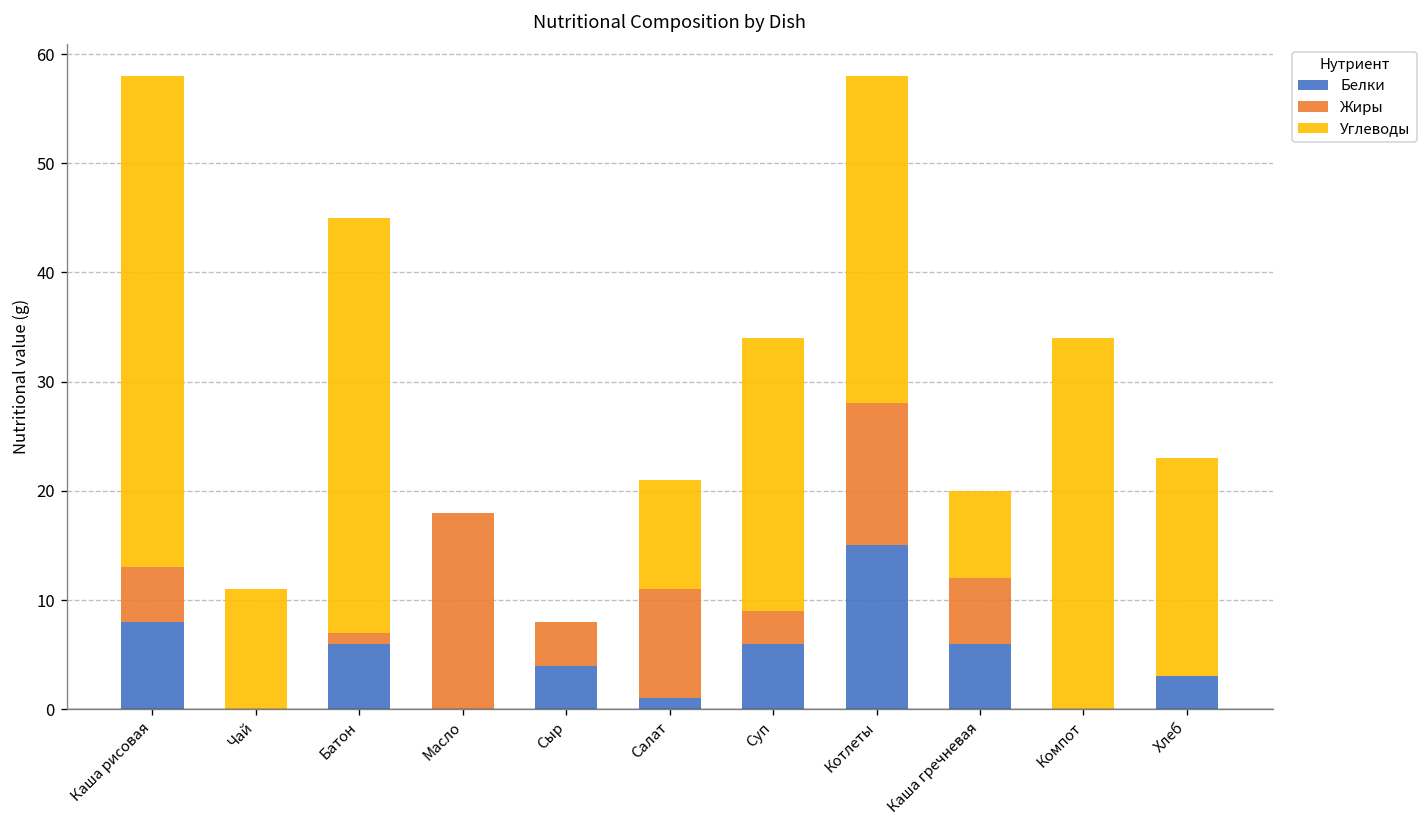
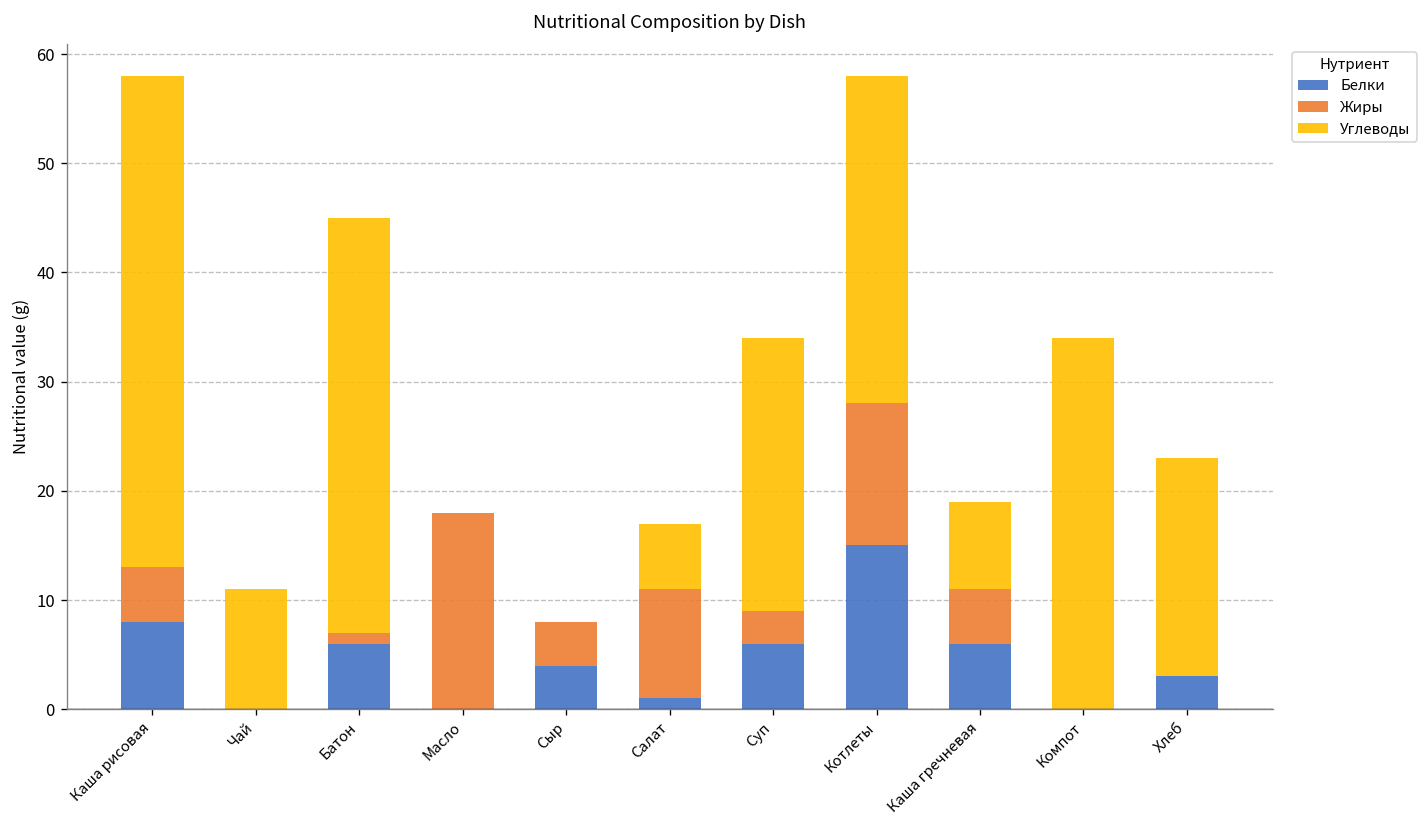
Углеводы, Салат: 10 -> 6
Жиры, Каша гречневая: 6 -> 5
